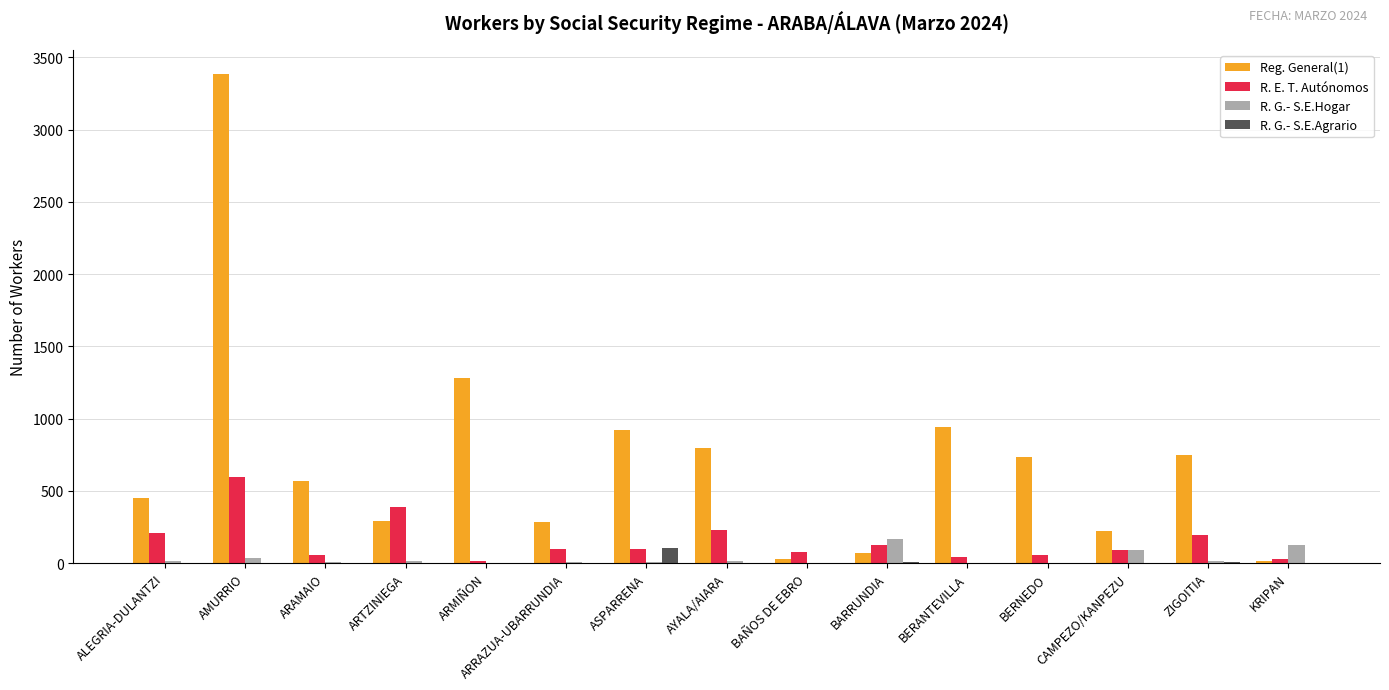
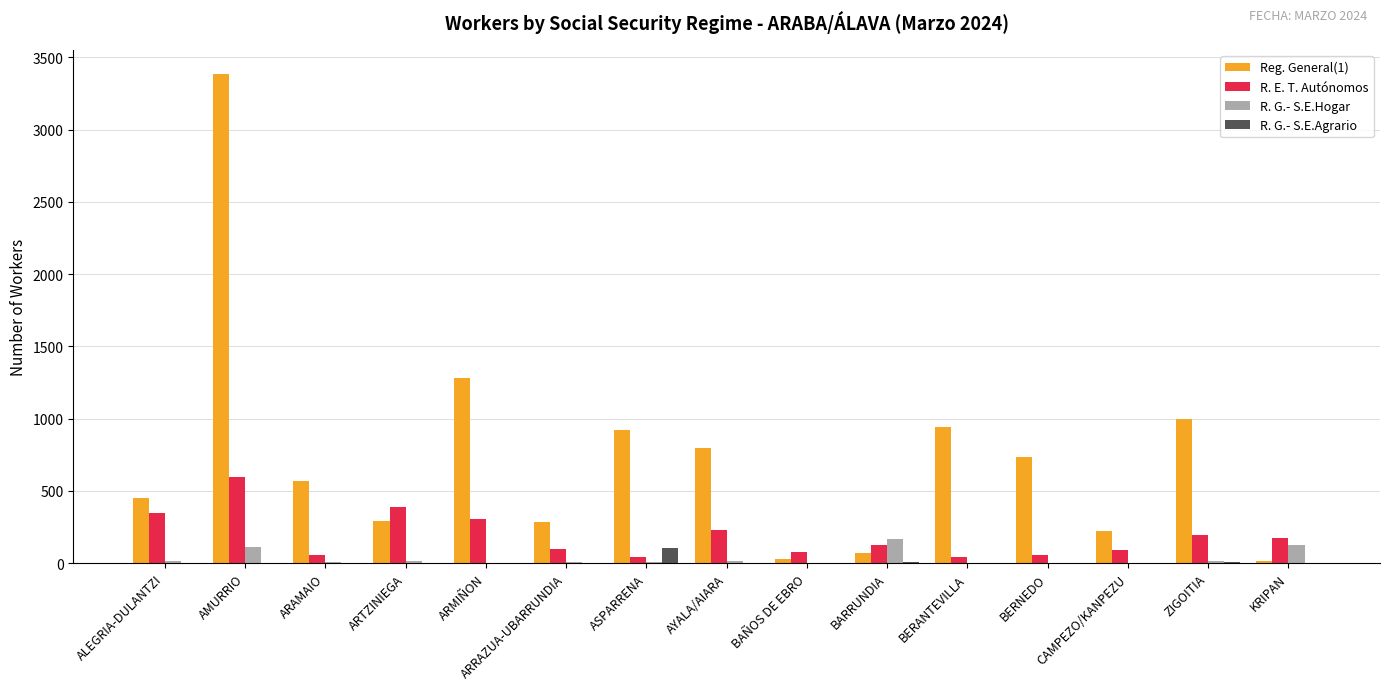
R. E. T. Autónomos, ALEGRIA-DULANTZI: 210 -> 350
R. G.- S.E.Hogar, AMURRIO: 40 -> 110
R. E. T. Autónomos, ARMIÑON: 20 -> 310
R. E. T. Autónomos, ASPARRENA: 100 -> 40
R. G.- S.E.Hogar, CAMPEZO/KANPEZU: 90 -> 0
Reg. General(1), ZIGOITIA: 750 -> 1000
R. E. T. Autónomos, KRIPAN: 30 -> 170
